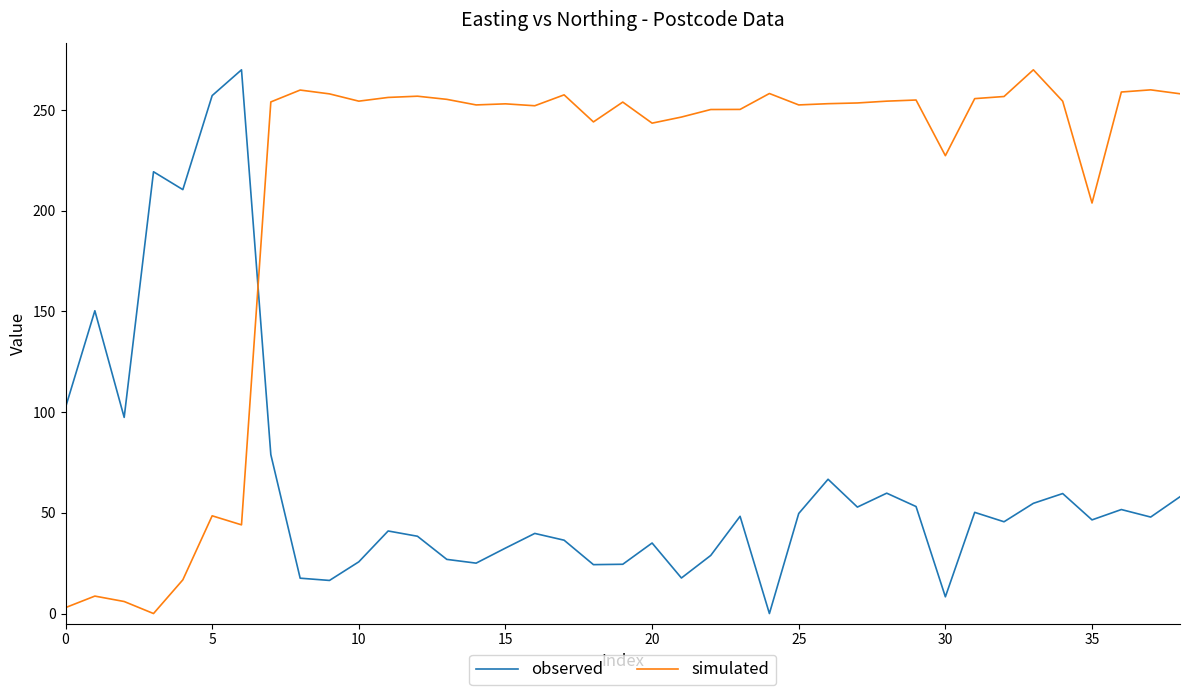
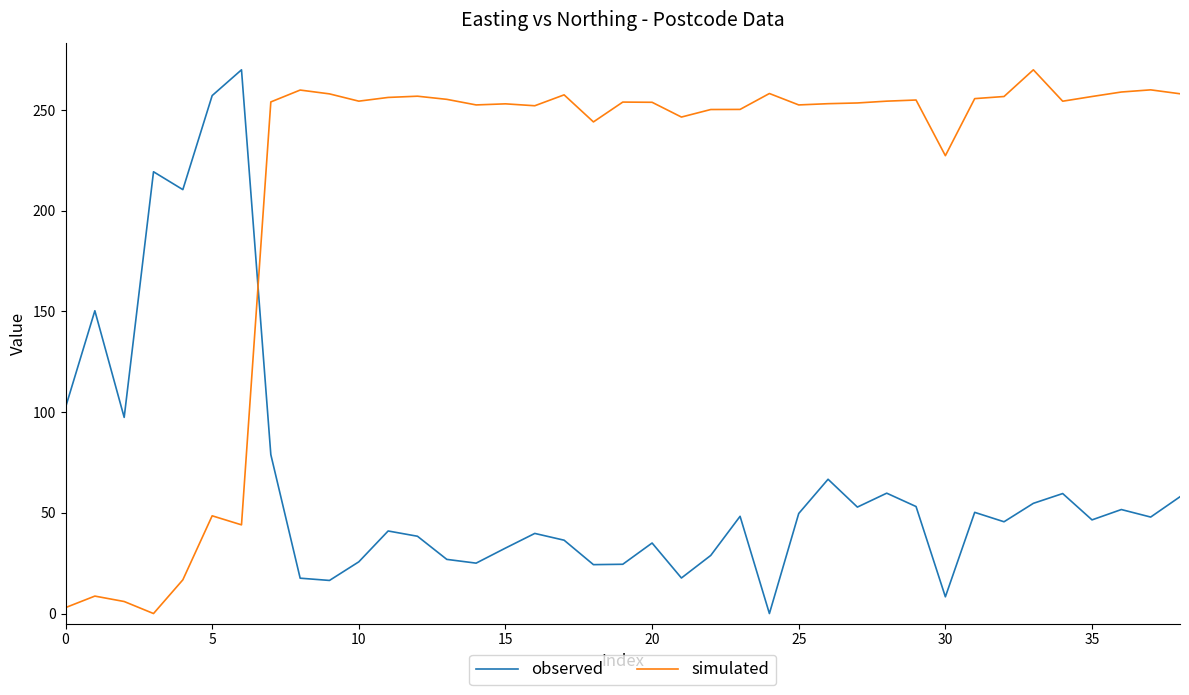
simulated, 20: 244 -> 254
simulated, 35: 204 -> 257
